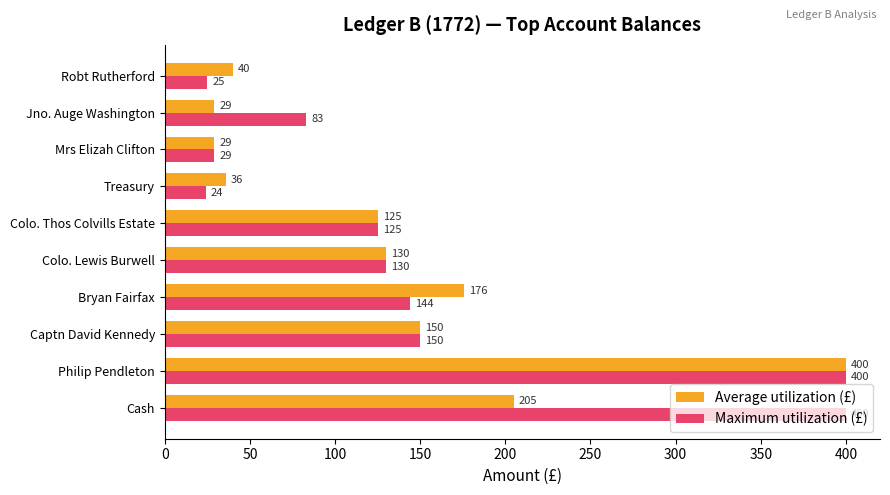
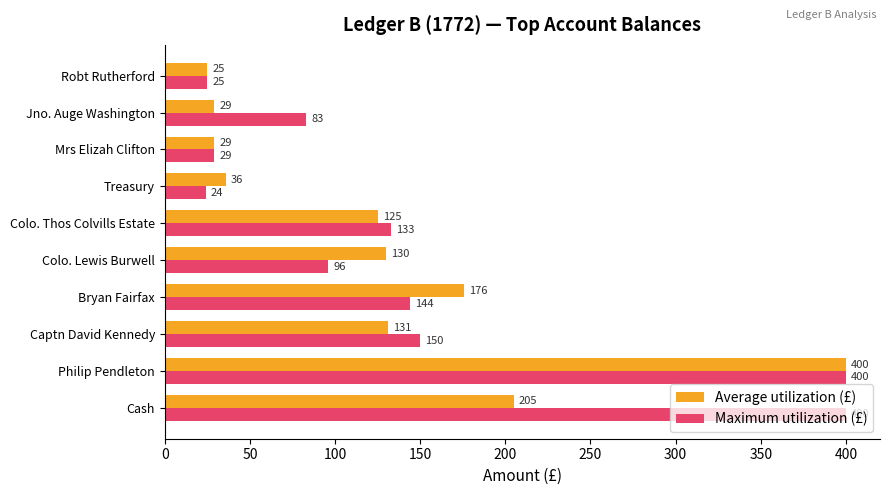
Average utilization (£), Robt Rutherford: 40 -> 25
Maximum utilization (£), Colo. Thos Colvills Estate: 125 -> 133
Maximum utilization (£), Colo. Lewis Burwell: 130 -> 96
Average utilization (£), Captn David Kennedy: 150 -> 131
